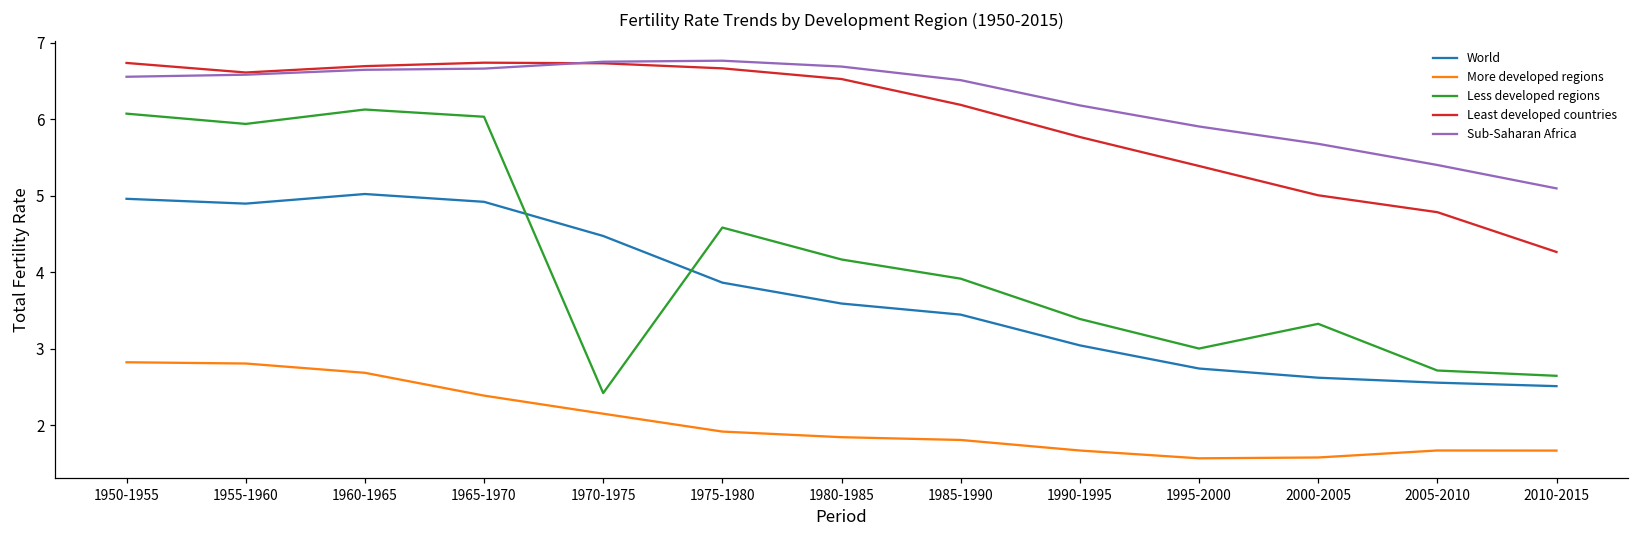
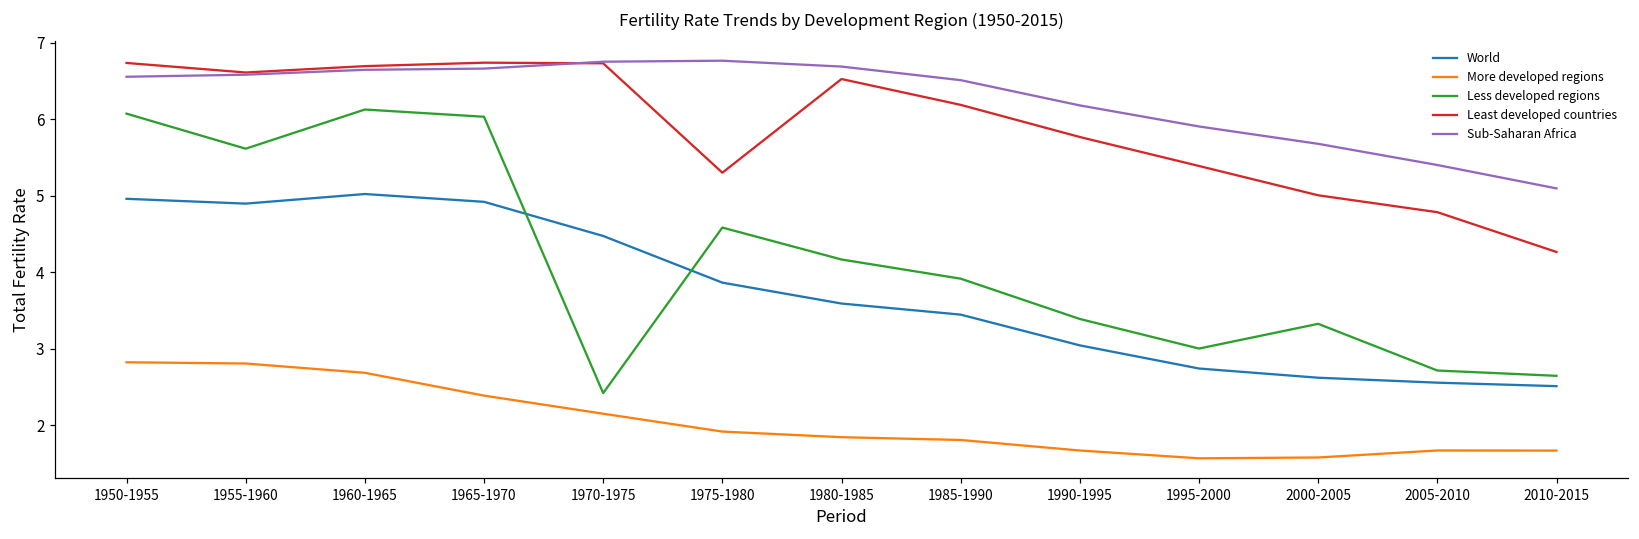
Less developed regions, 1955-1960: 5.9 -> 5.6
Least developed countries, 1975-1980: 6.7 -> 5.3
